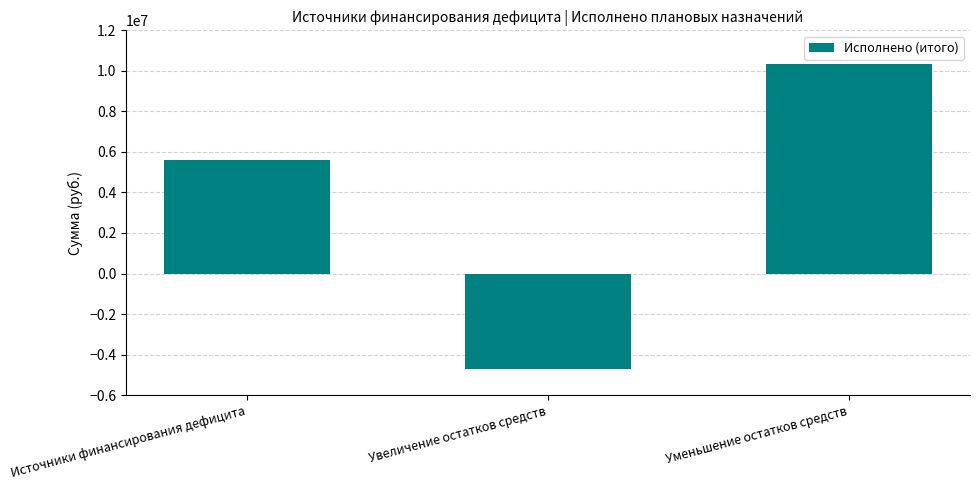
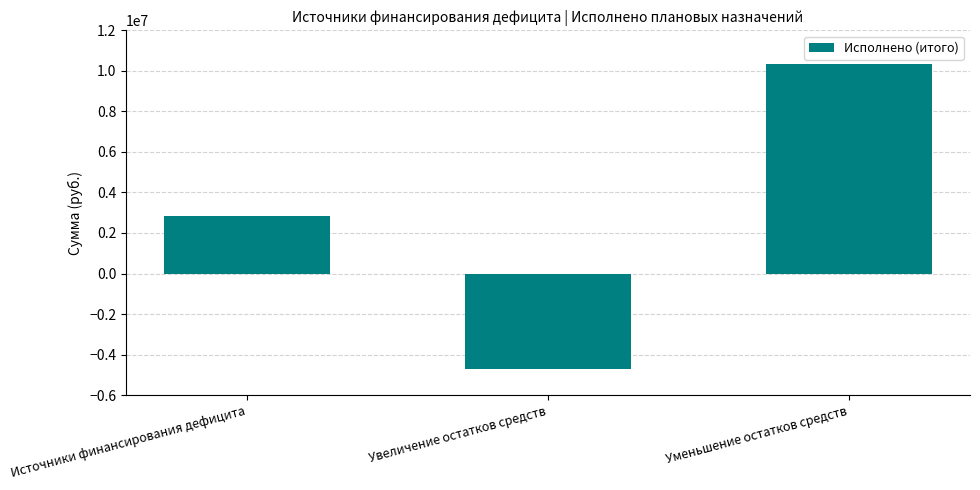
Источники финансирования дефицита: 5600000 -> 2800000
